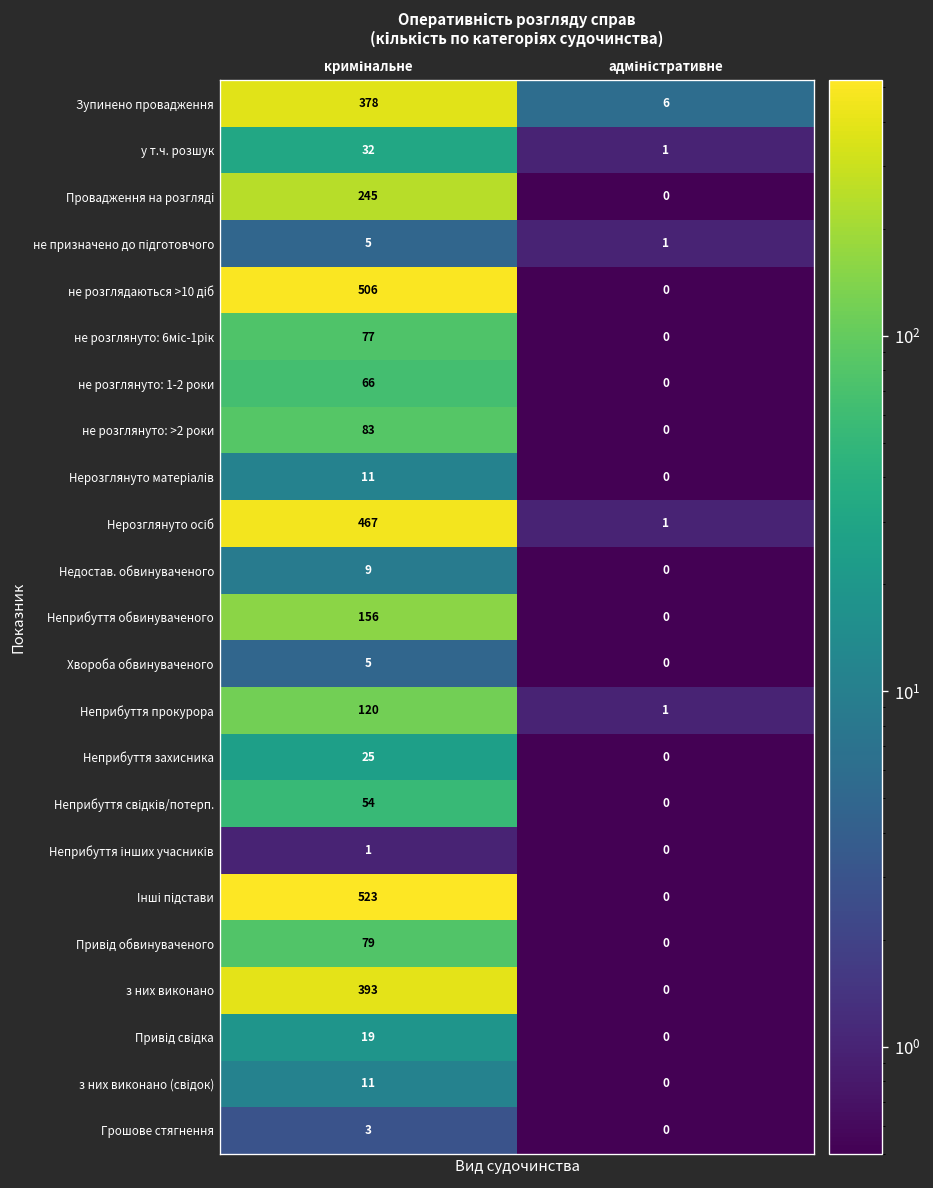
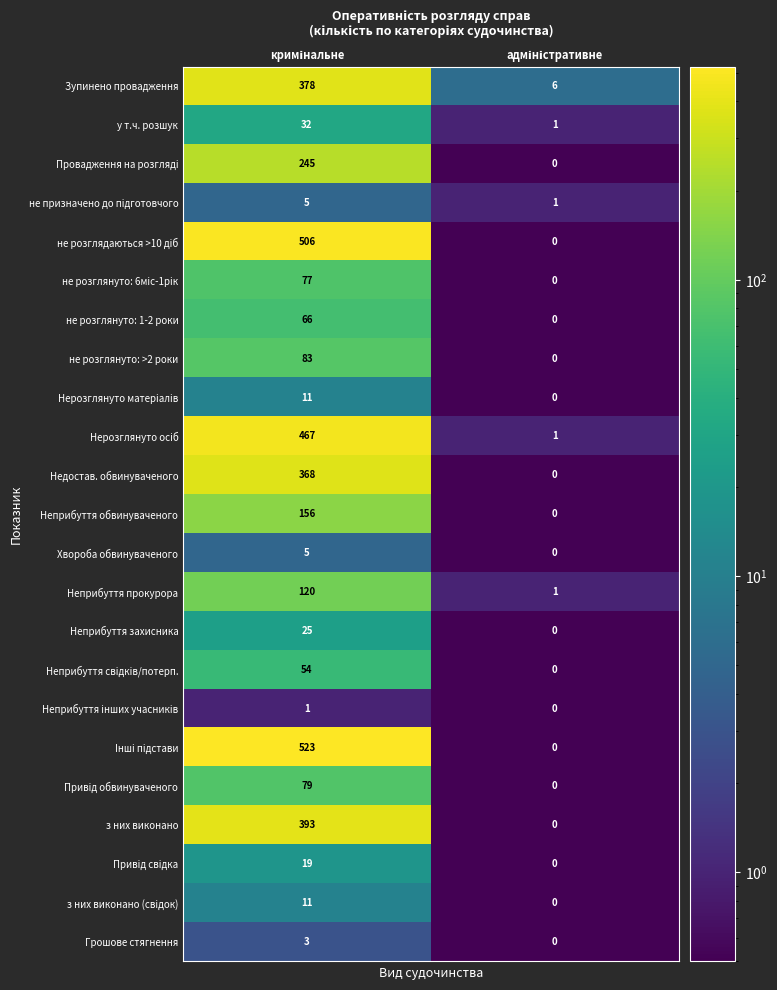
Недостав. обвинуваченого, кримінальне: 9 -> 368
